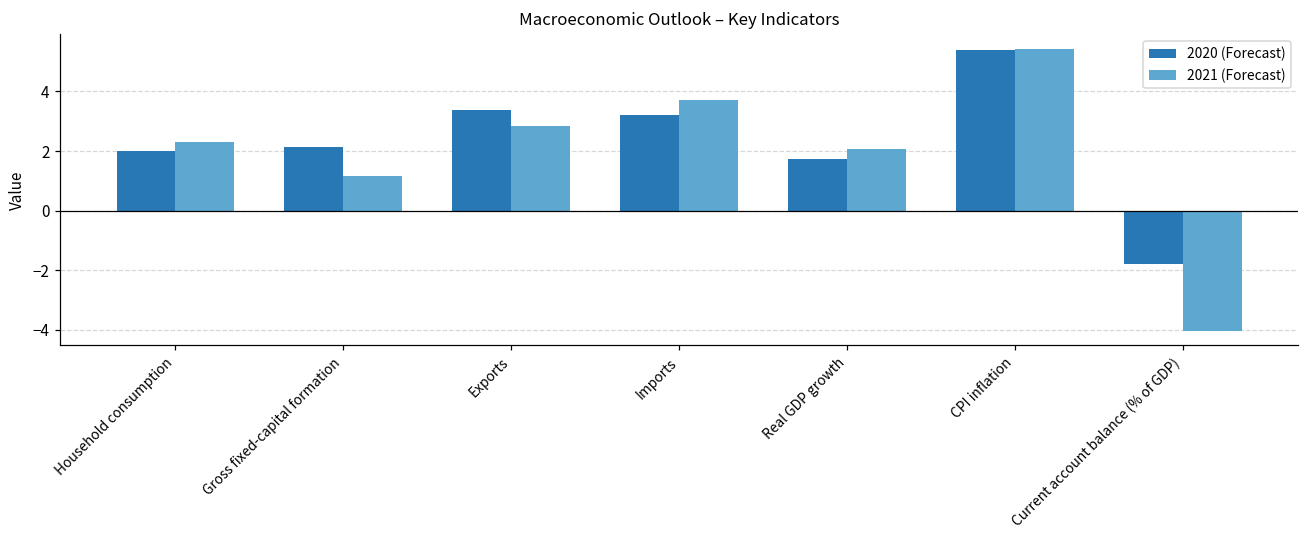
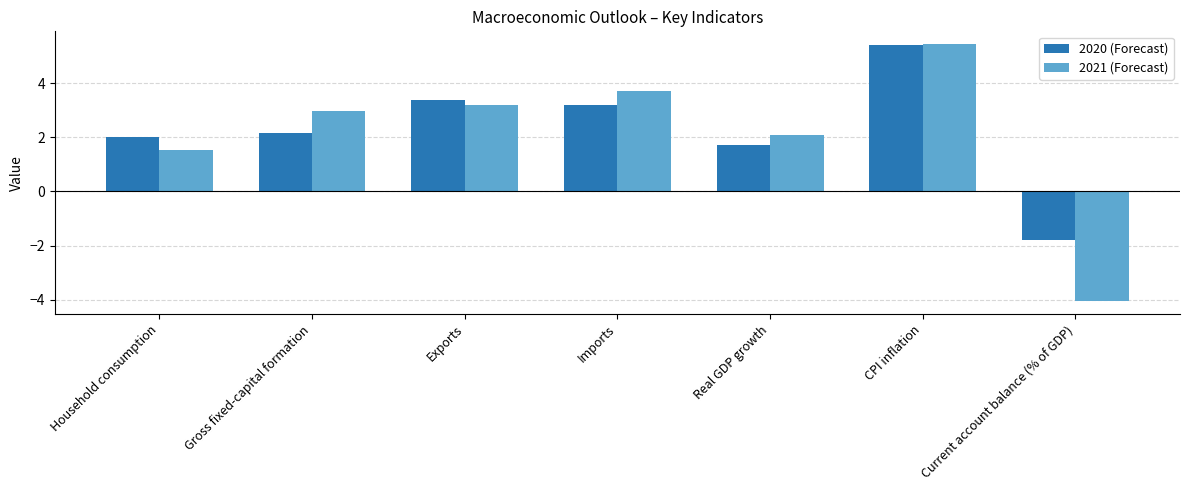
2021 (Forecast), Household consumption: 2.3 -> 1.5
2021 (Forecast), Gross fixed-capital formation: 1.2 -> 3.0
2021 (Forecast), Exports: 2.8 -> 3.2
